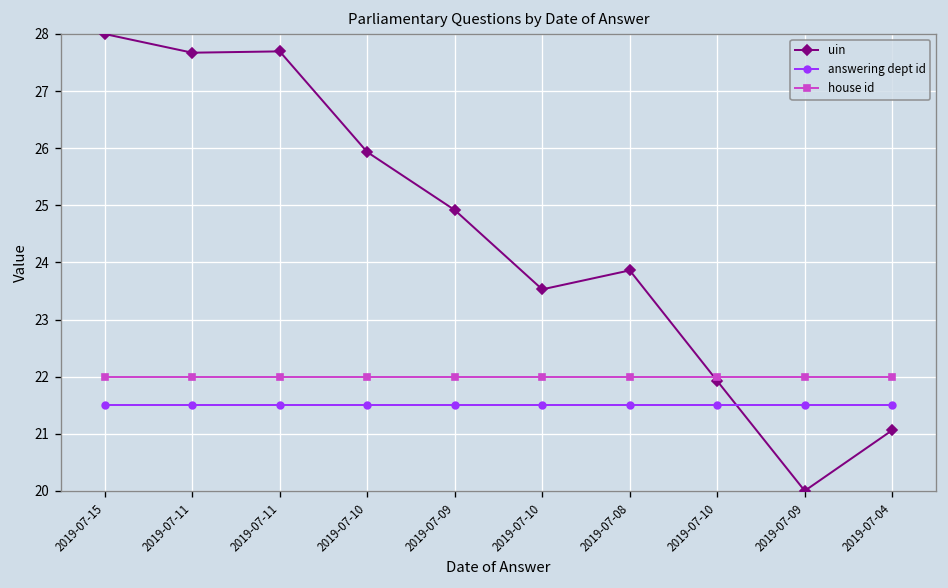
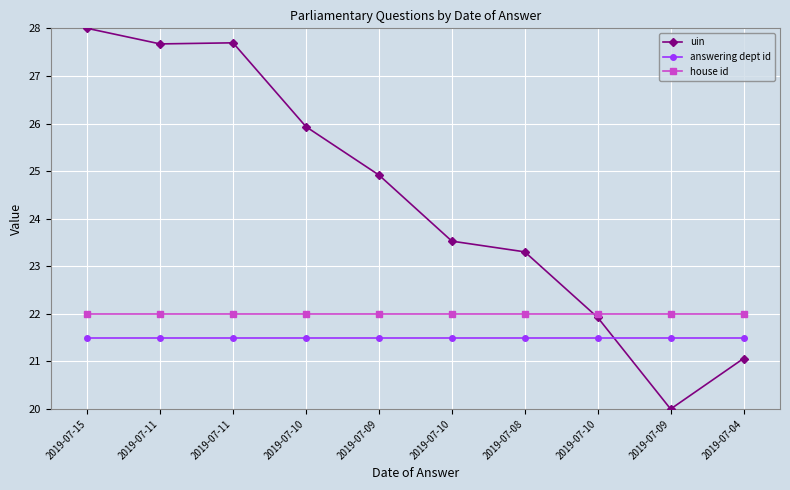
uin, 2019-07-08: 23.9 -> 23.3
